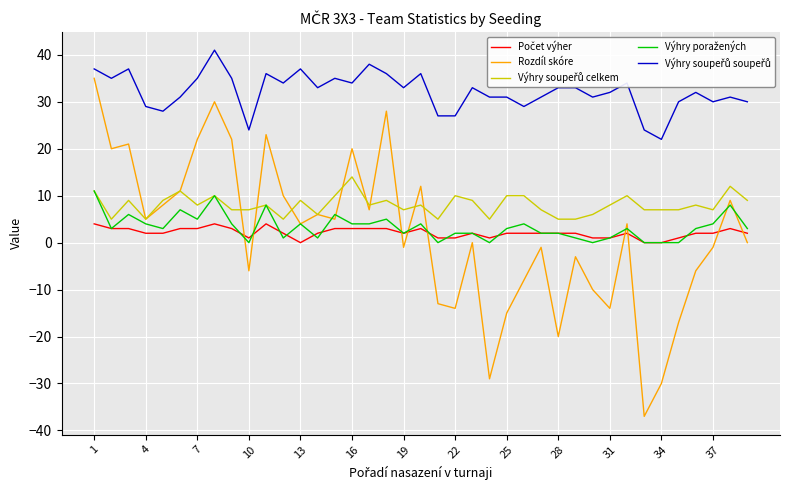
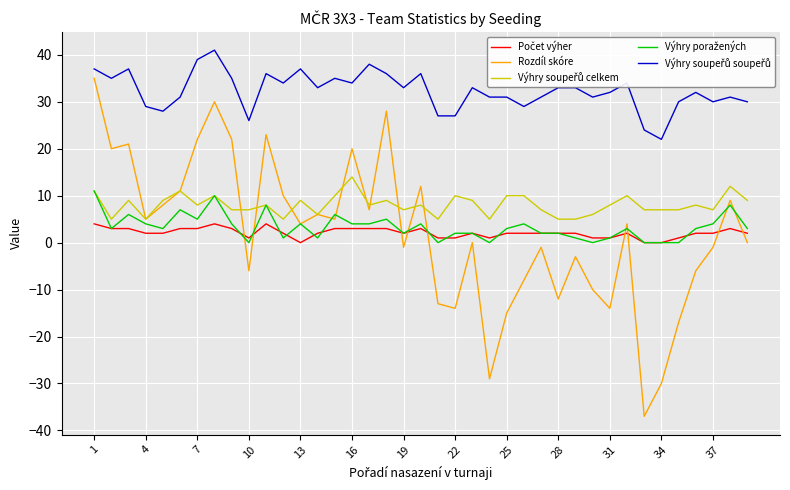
Výhry soupeřů soupeřů, 7: 35 -> 39
Výhry soupeřů soupeřů, 10: 24 -> 26
Rozdíl skóre, 28: -20 -> -12
